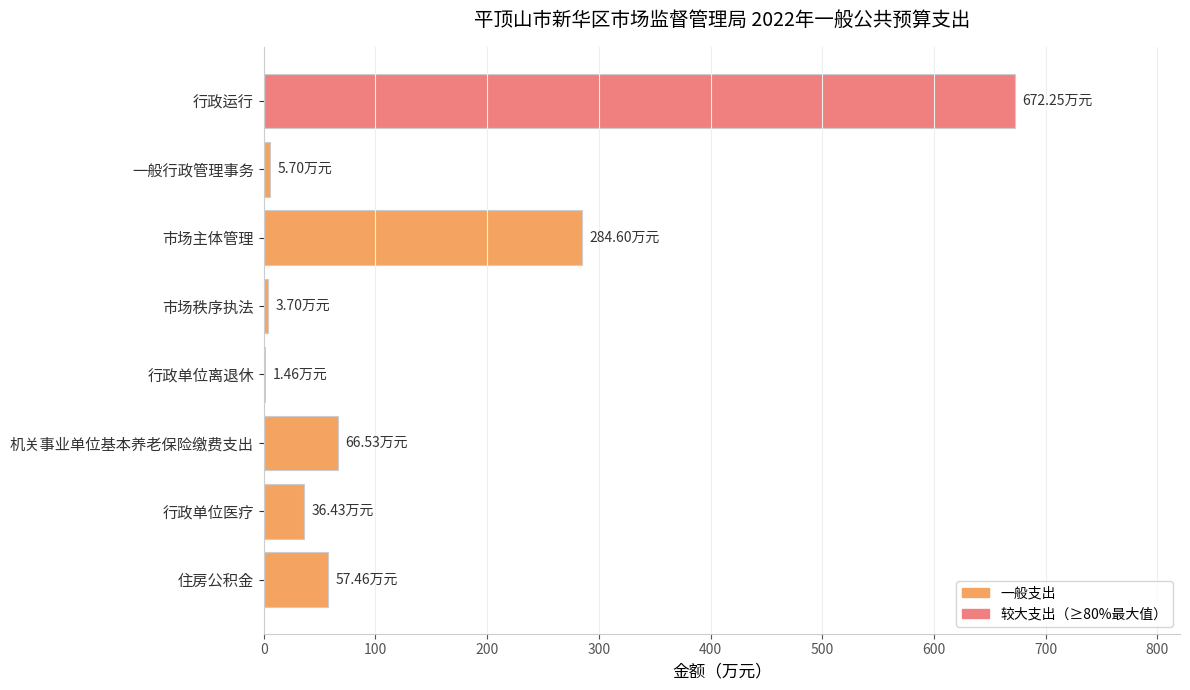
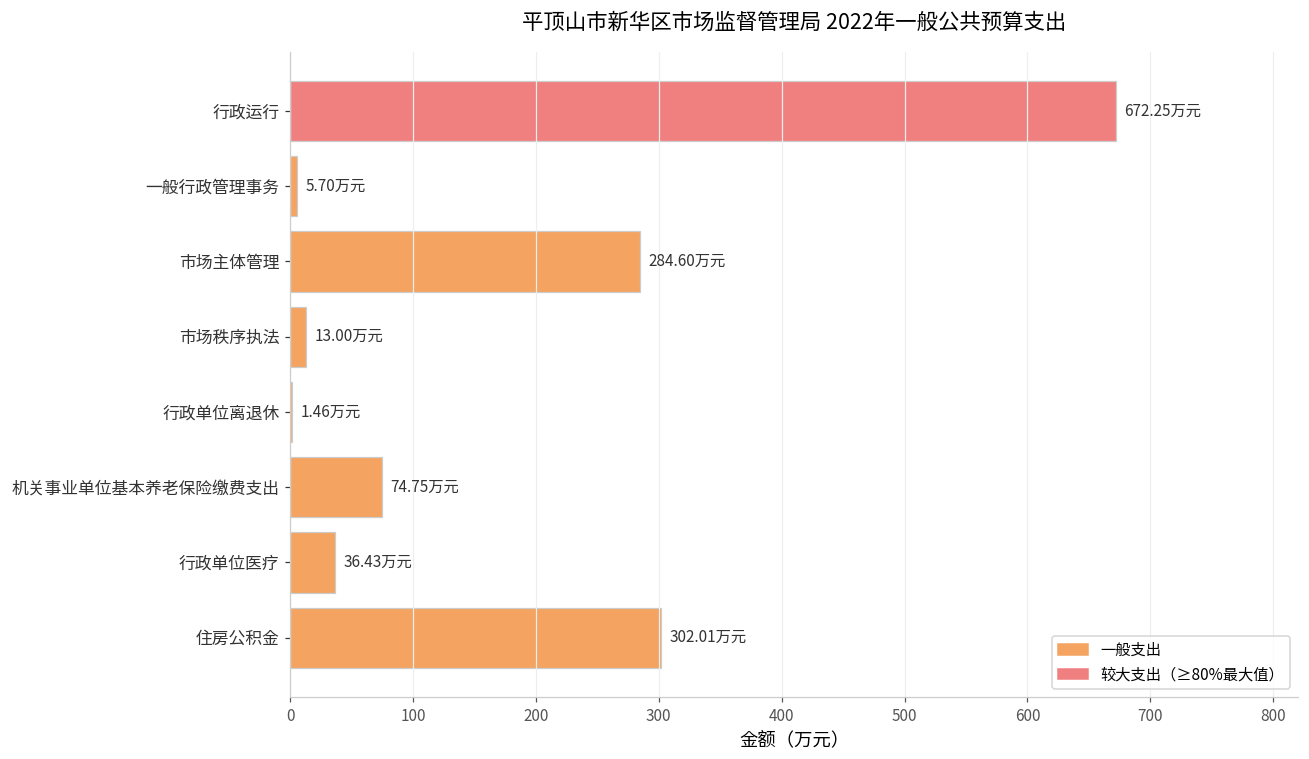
市场秩序执法: 3.70 -> 13.00
机关事业单位基本养老保险缴费支出: 66.53 -> 74.75
住房公积金: 57.46 -> 302.01
